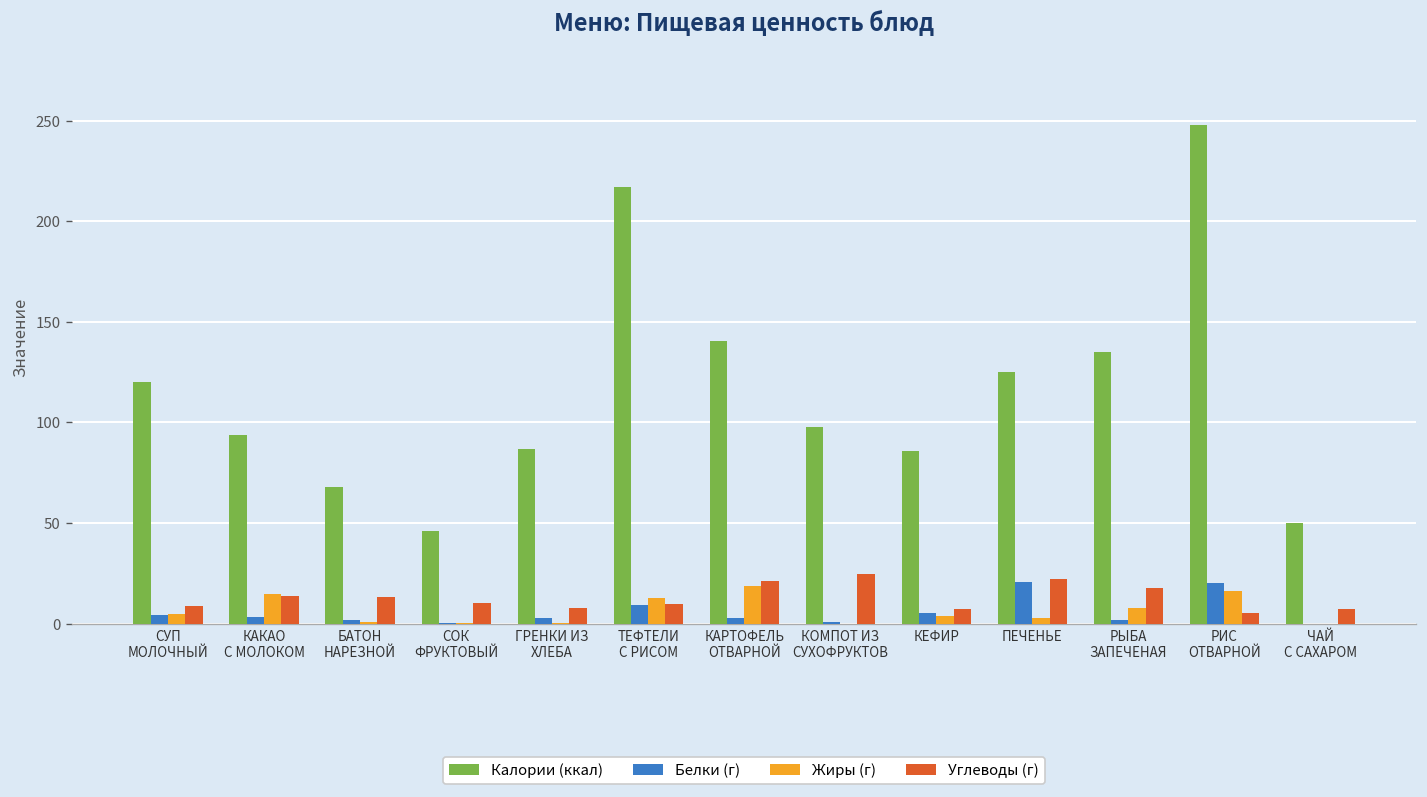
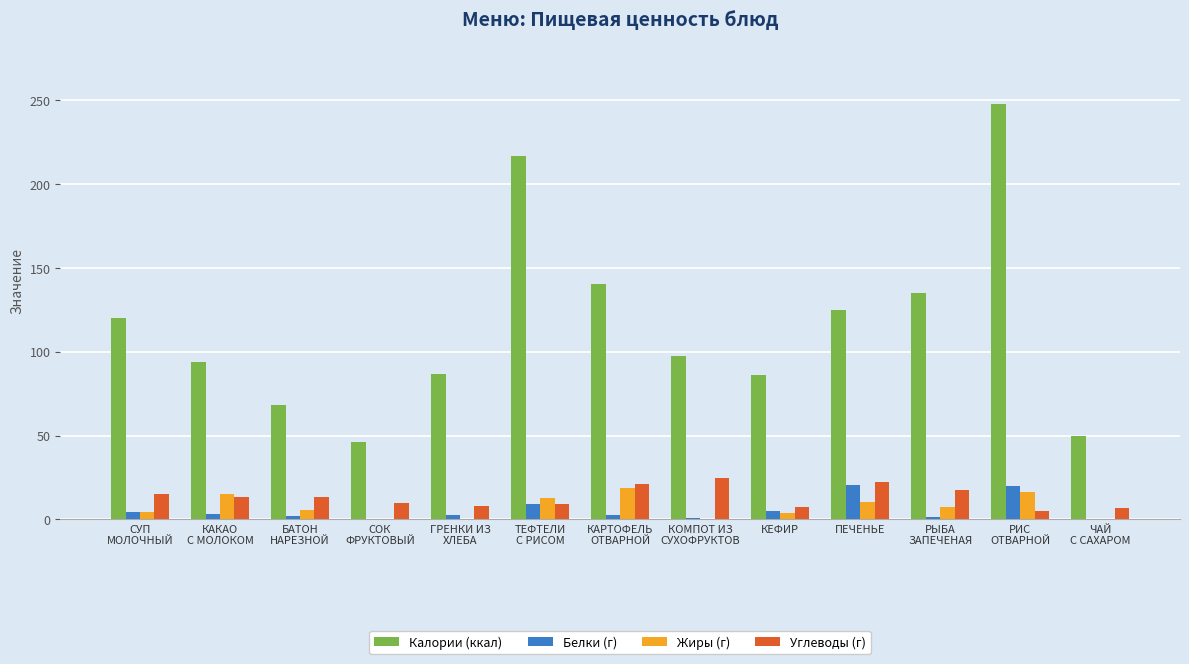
Углеводы (г), СУП МОЛОЧНЫЙ: 9 -> 15
Жиры (г), БАТОН НАРЕЗНОЙ: 1 -> 6
Жиры (г), ПЕЧЕНЬЕ: 3 -> 10
